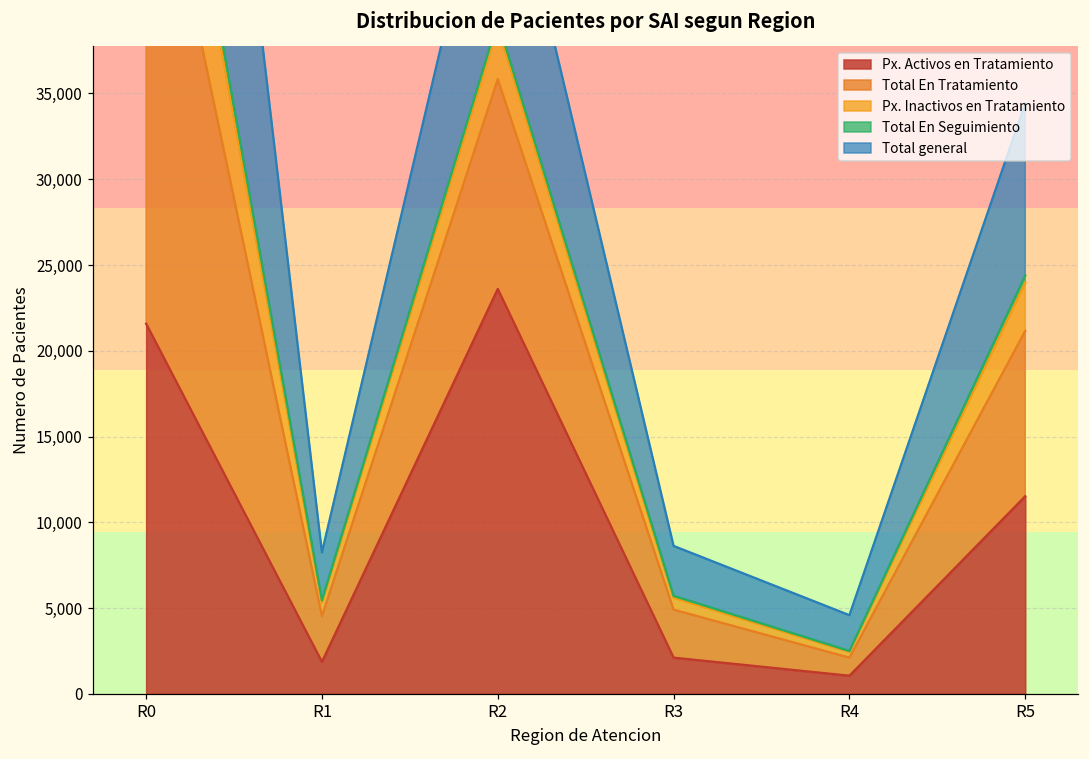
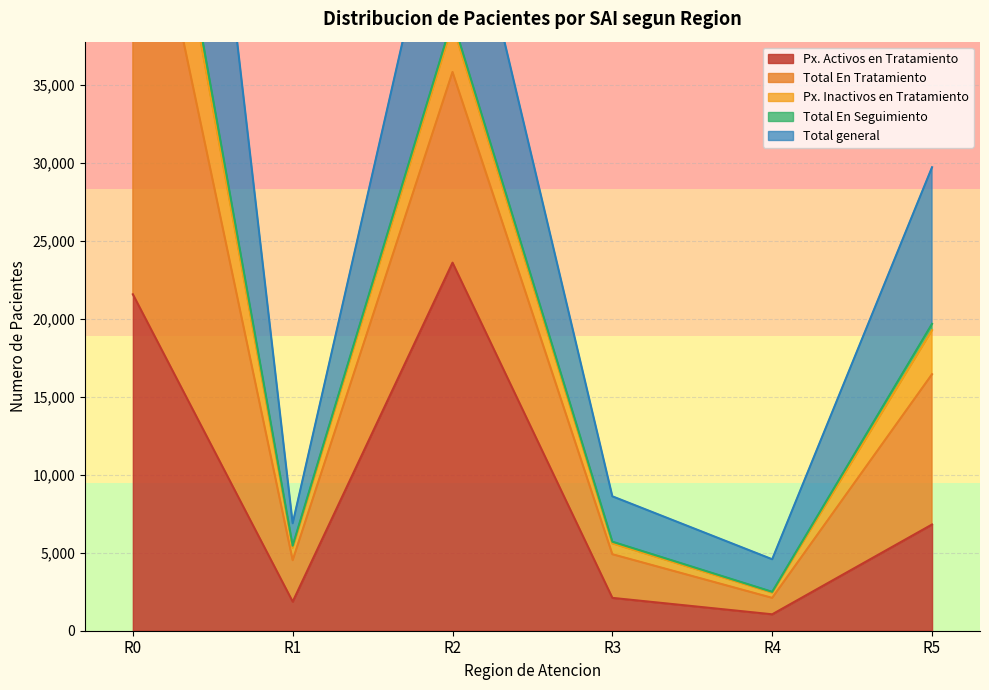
Total general, R1: 2,800 -> 1,400
Px. Activos en Tratamiento, R5: 11,500 -> 6,800
